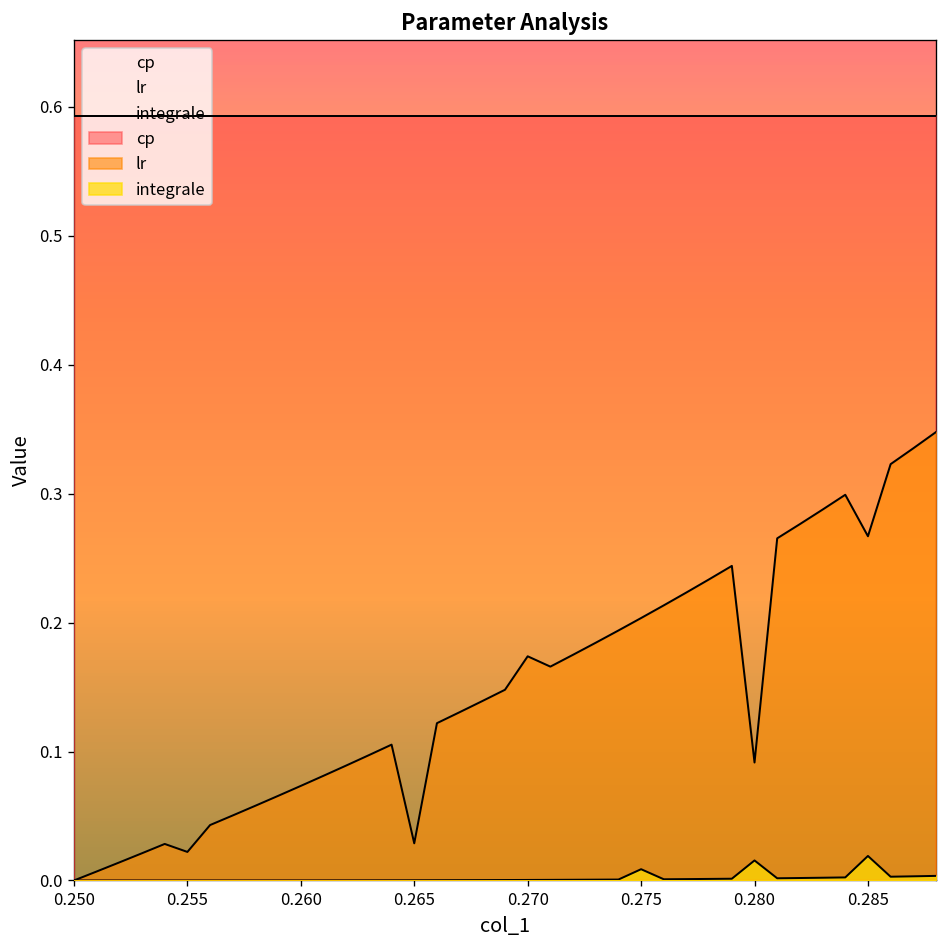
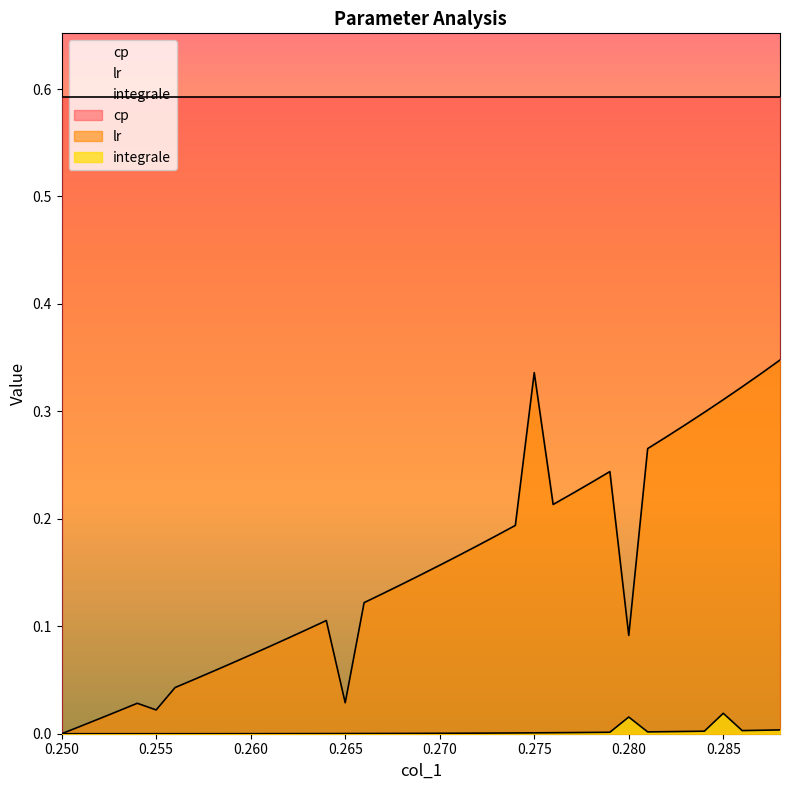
lr, 0.270: 0.174 -> 0.157
lr, 0.275: 0.204 -> 0.336
integrale, 0.275: 0.009 -> 0.001
lr, 0.285: 0.267 -> 0.311
